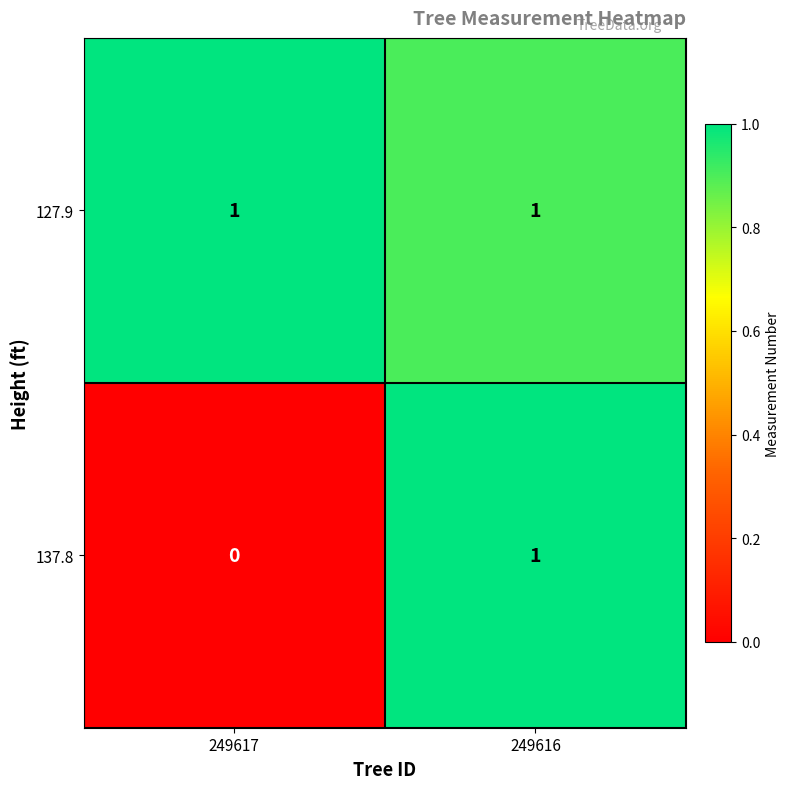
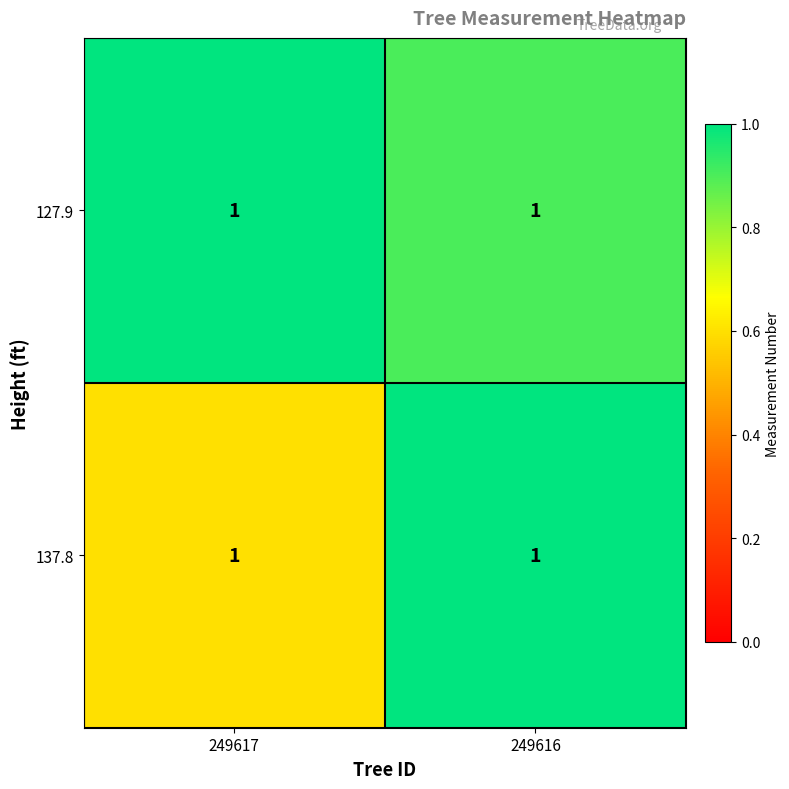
137.8, 249617: 0 -> 1
